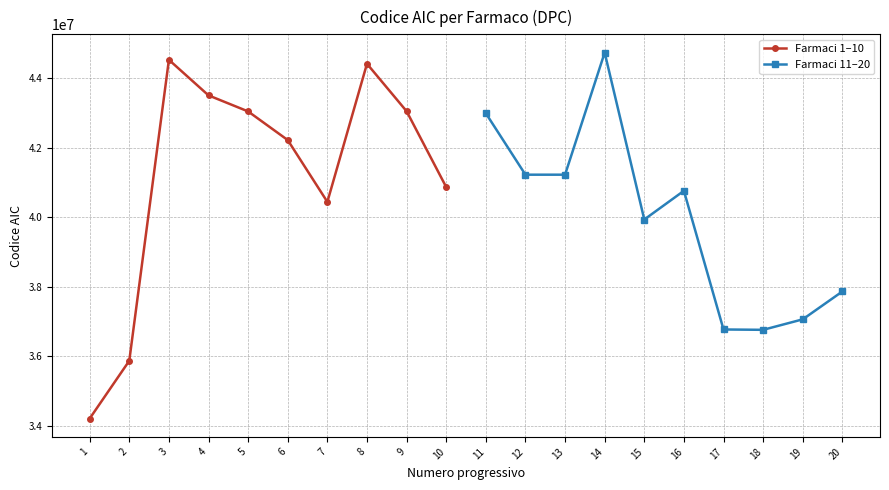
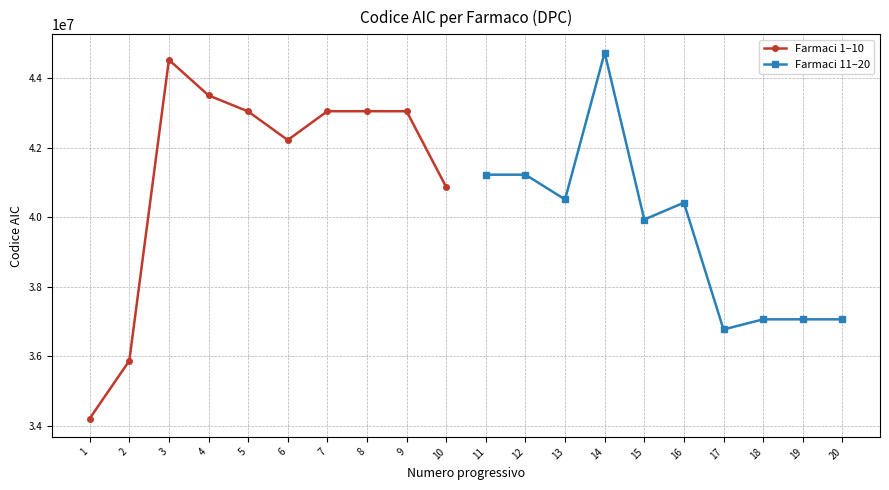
Farmaci 1–10, 7: 40400000 -> 43100000
Farmaci 1–10, 8: 44400000 -> 43100000
Farmaci 11–20, 11: 43000000 -> 41200000
Farmaci 11–20, 13: 41200000 -> 40500000
Farmaci 11–20, 16: 40800000 -> 40400000
Farmaci 11–20, 18: 36800000 -> 37100000
Farmaci 11–20, 20: 37900000 -> 37100000
